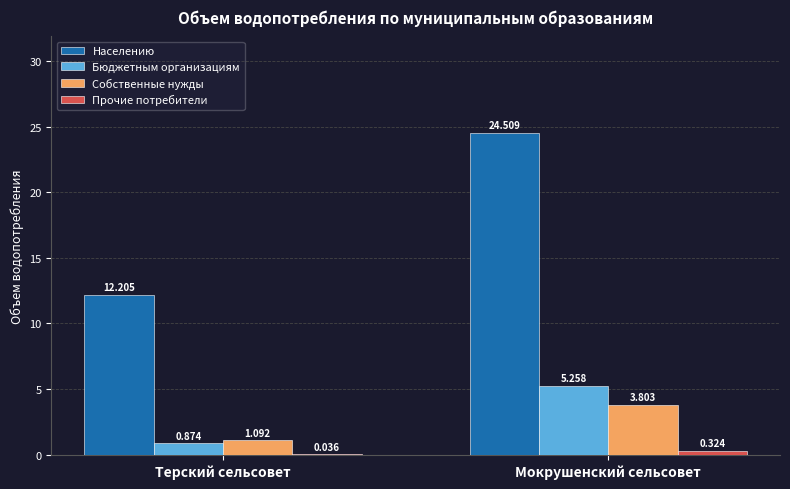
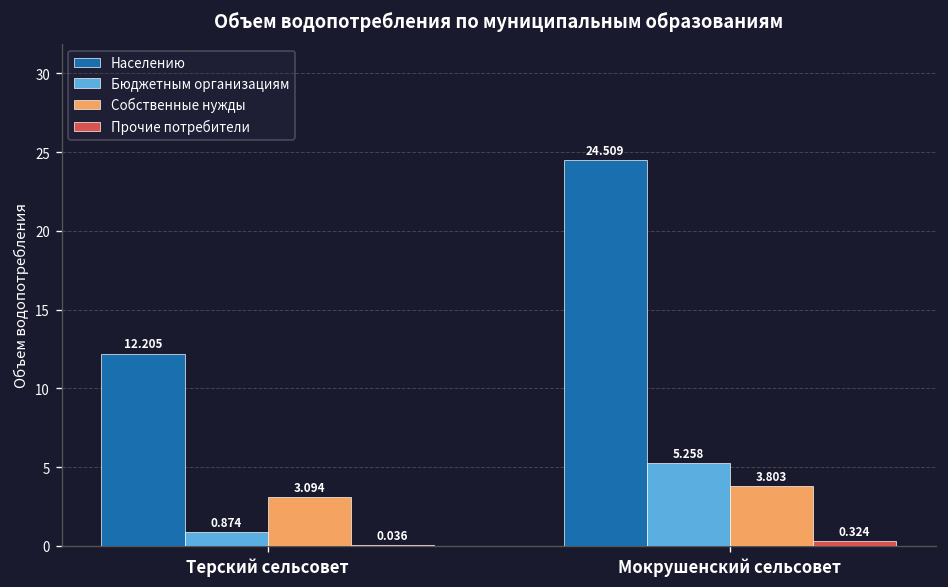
Собственные нужды, Терский сельсовет: 1.092 -> 3.094
